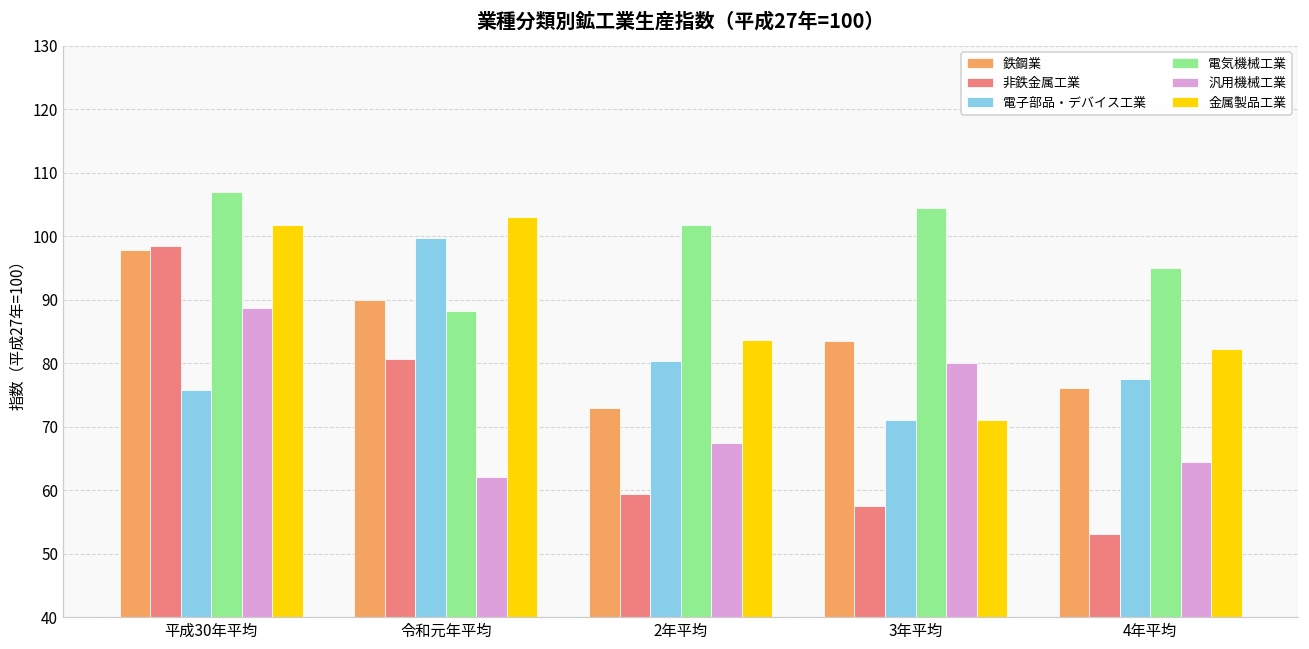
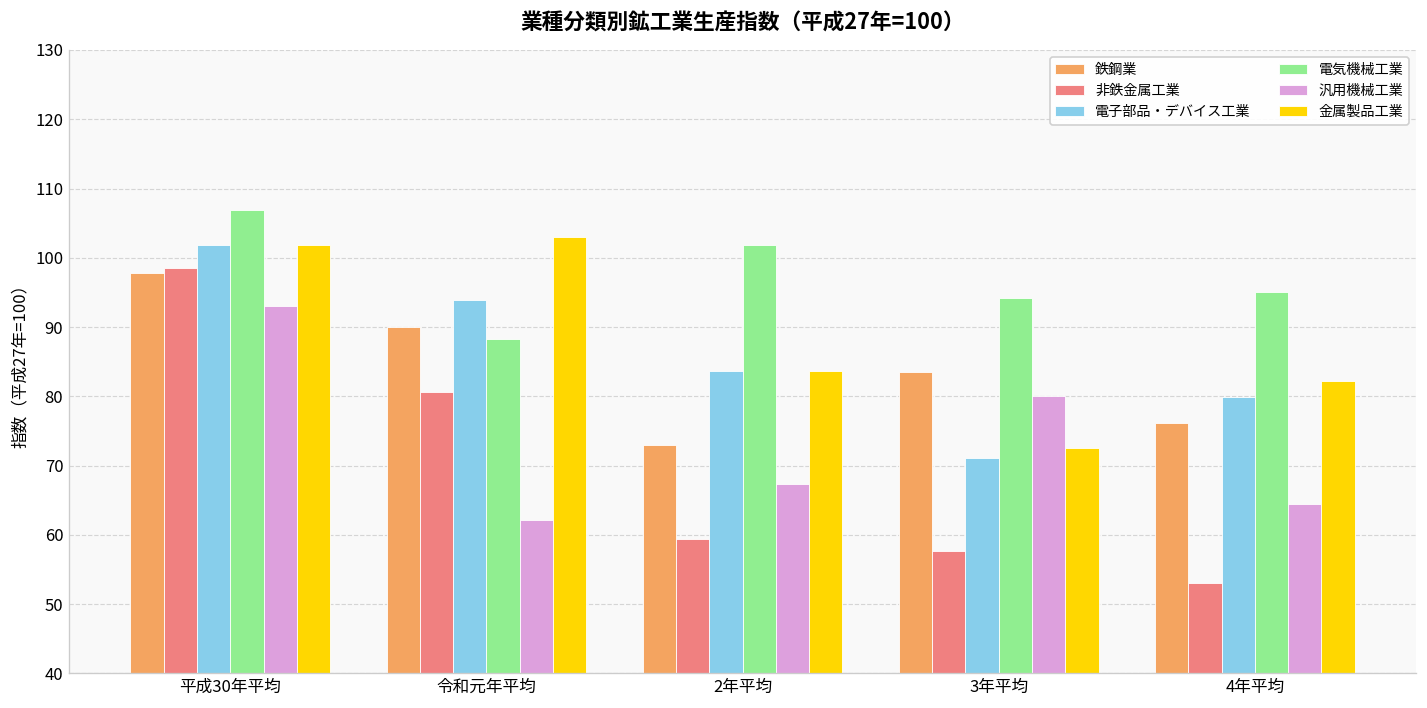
電子部品・デバイス工業, 平成30年平均: 76 -> 102
汎用機械工業, 平成30年平均: 89 -> 93
電子部品・デバイス工業, 令和元年平均: 100 -> 94
電子部品・デバイス工業, 2年平均: 80 -> 84
電気機械工業, 3年平均: 104 -> 94
金属製品工業, 3年平均: 71 -> 73
電子部品・デバイス工業, 4年平均: 78 -> 80
